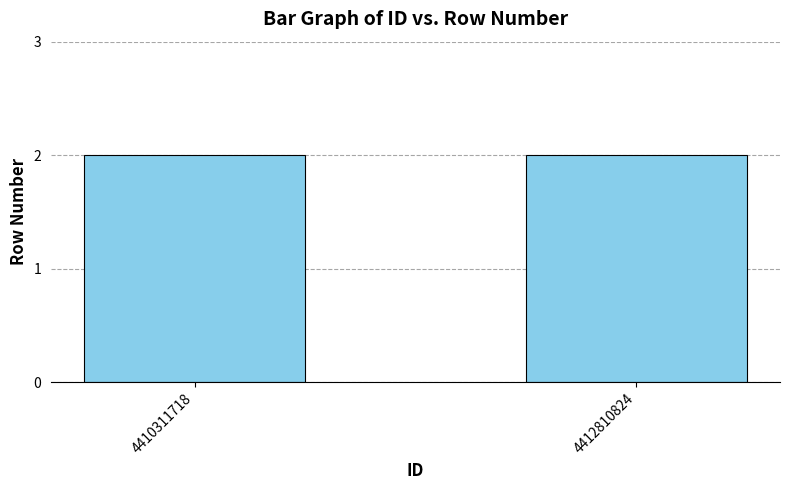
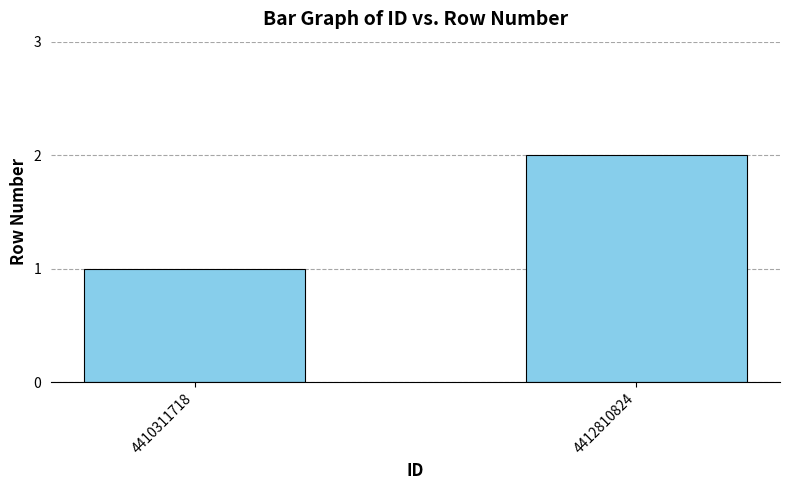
4410311718: 2 -> 1
